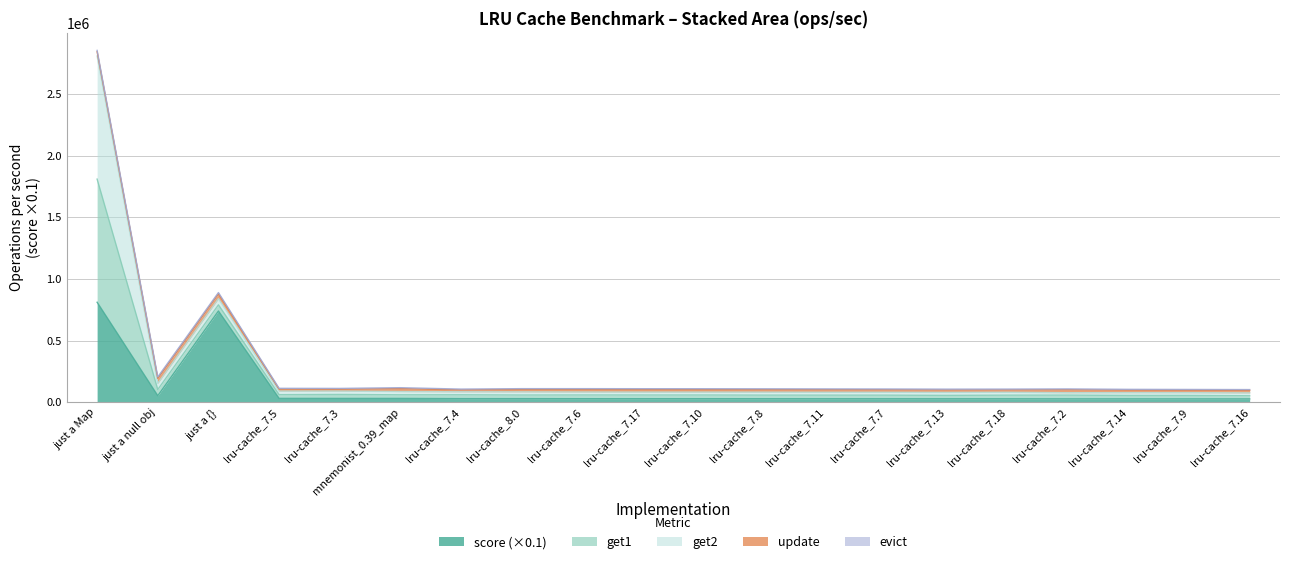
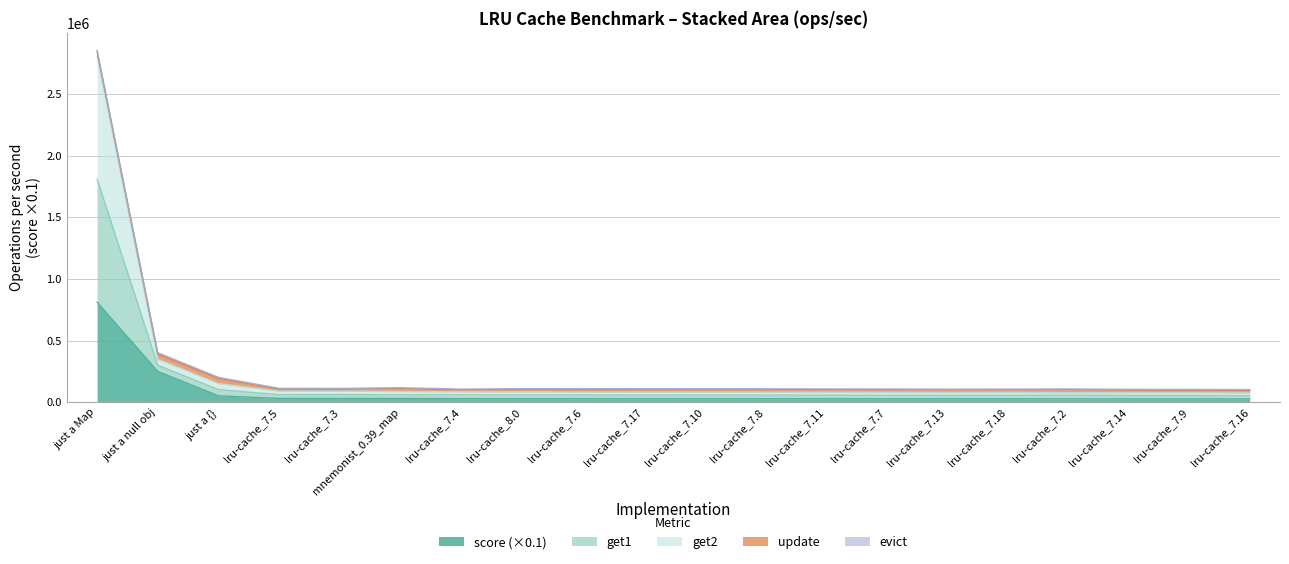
score (×0.1), just a null obj: 50000 -> 250000
score (×0.1), just a {}: 740000 -> 50000
